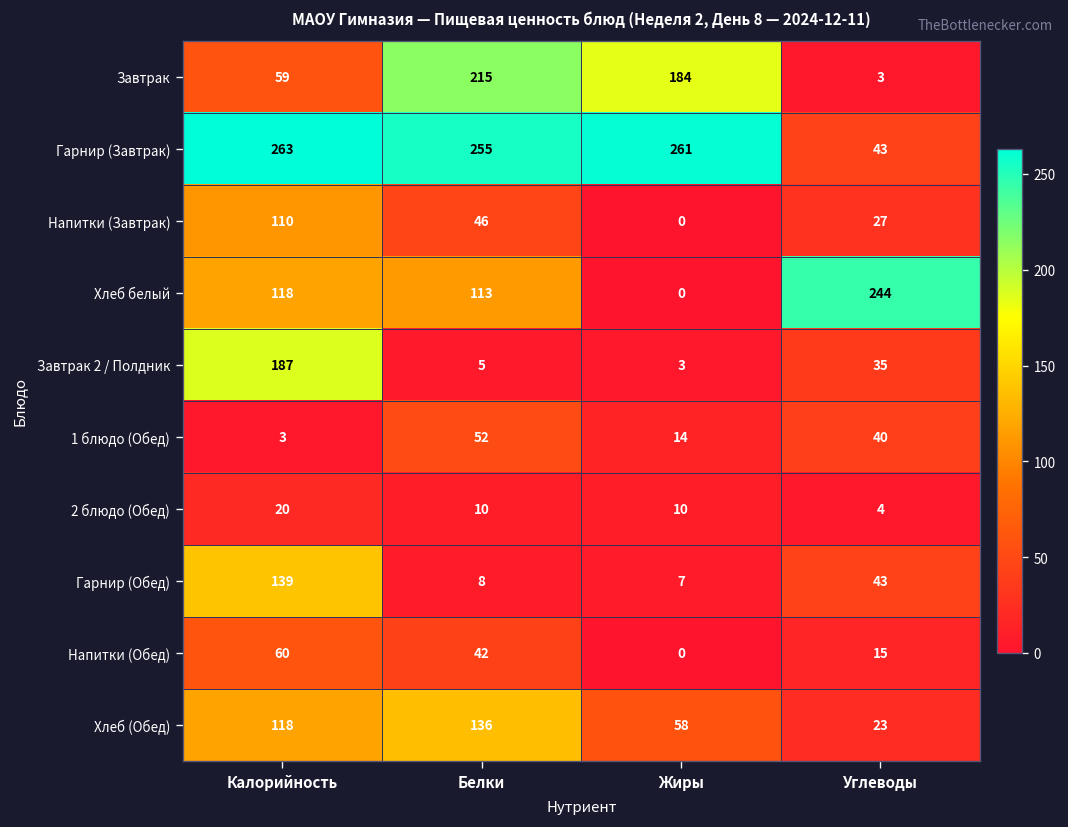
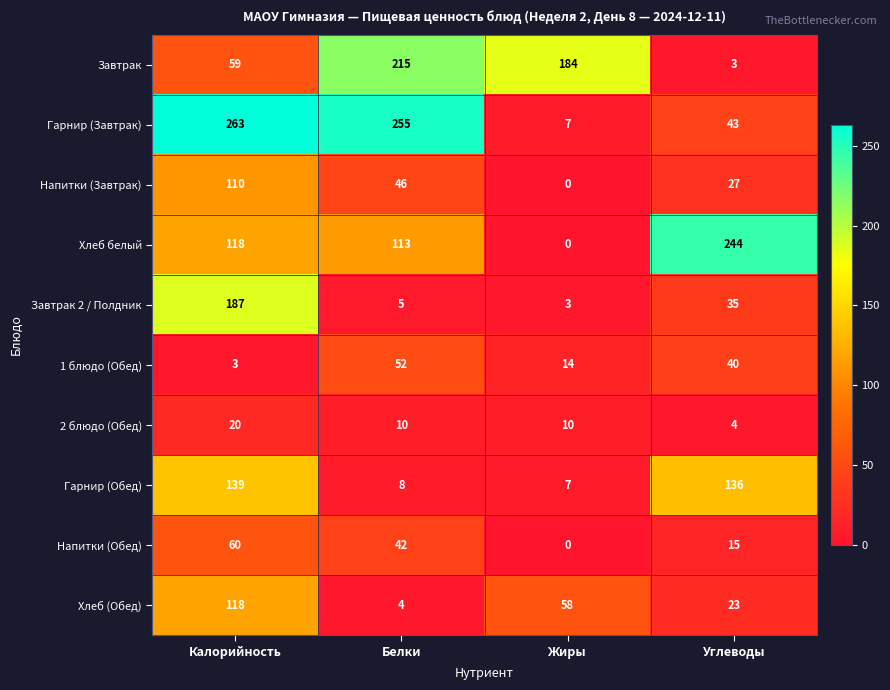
Гарнир (Завтрак), Жиры: 261 -> 7
Гарнир (Обед), Углеводы: 43 -> 136
Хлеб (Обед), Белки: 136 -> 4
